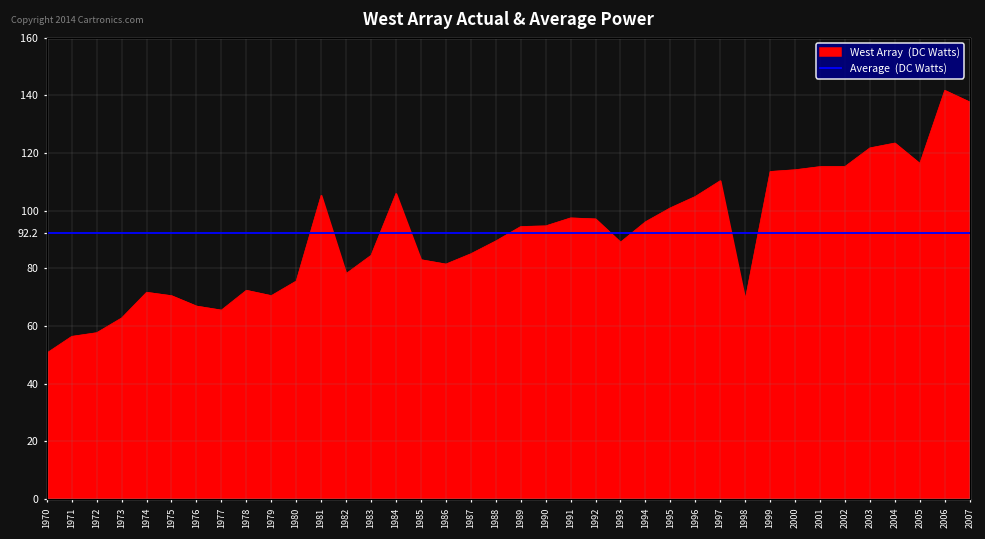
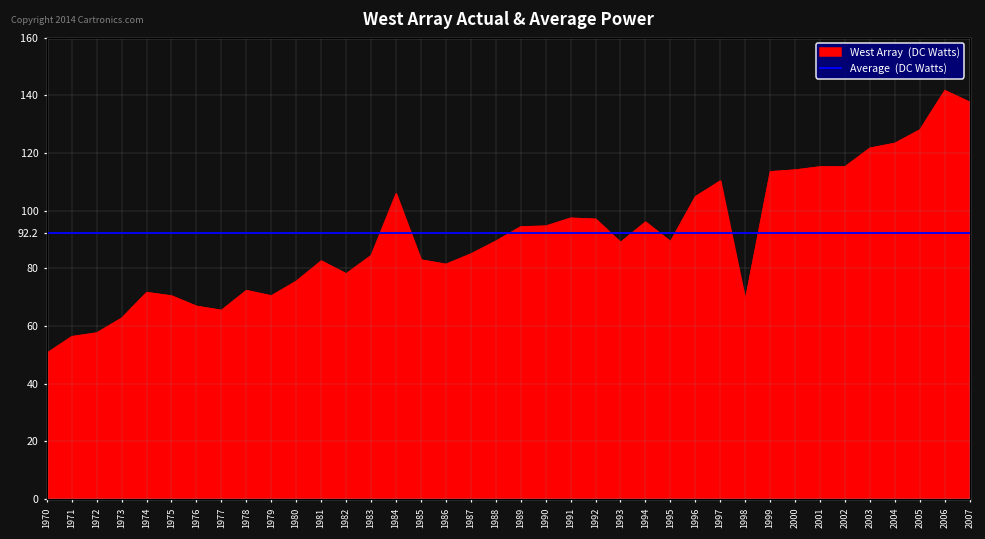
1981: 105 -> 83
1995: 101 -> 89
2005: 116 -> 128
